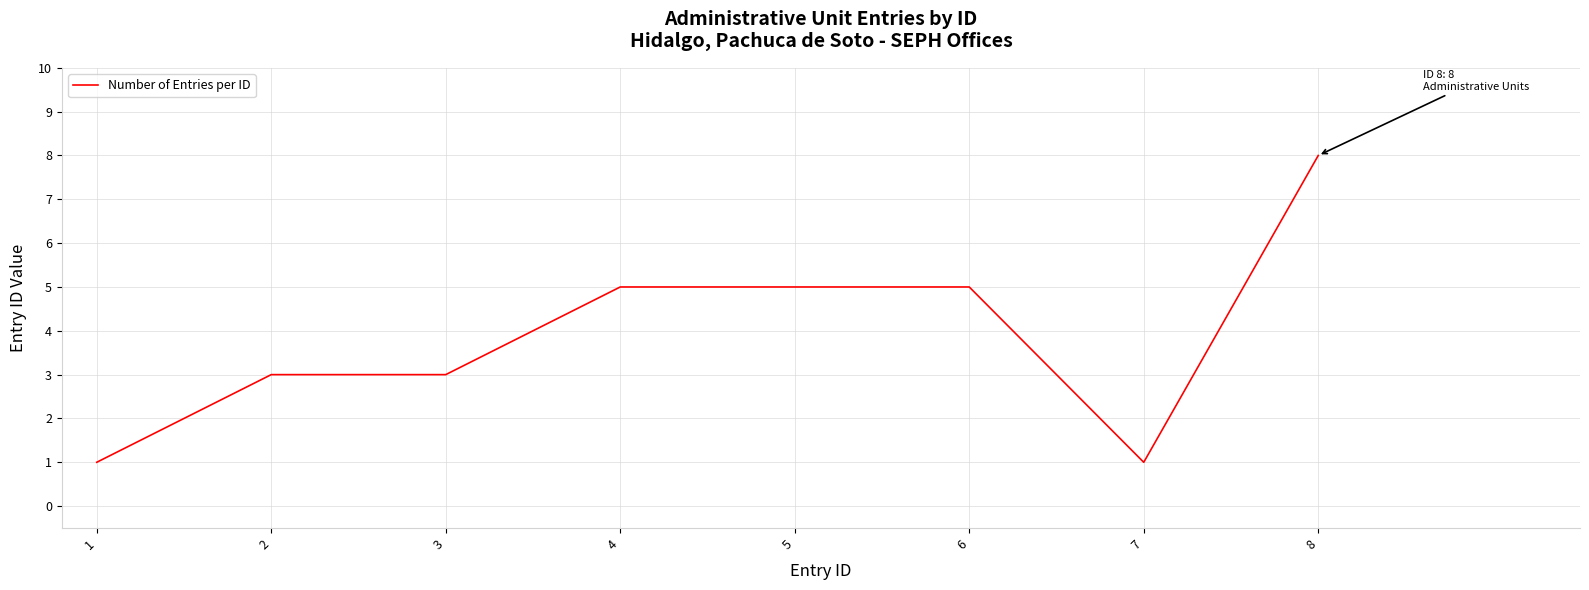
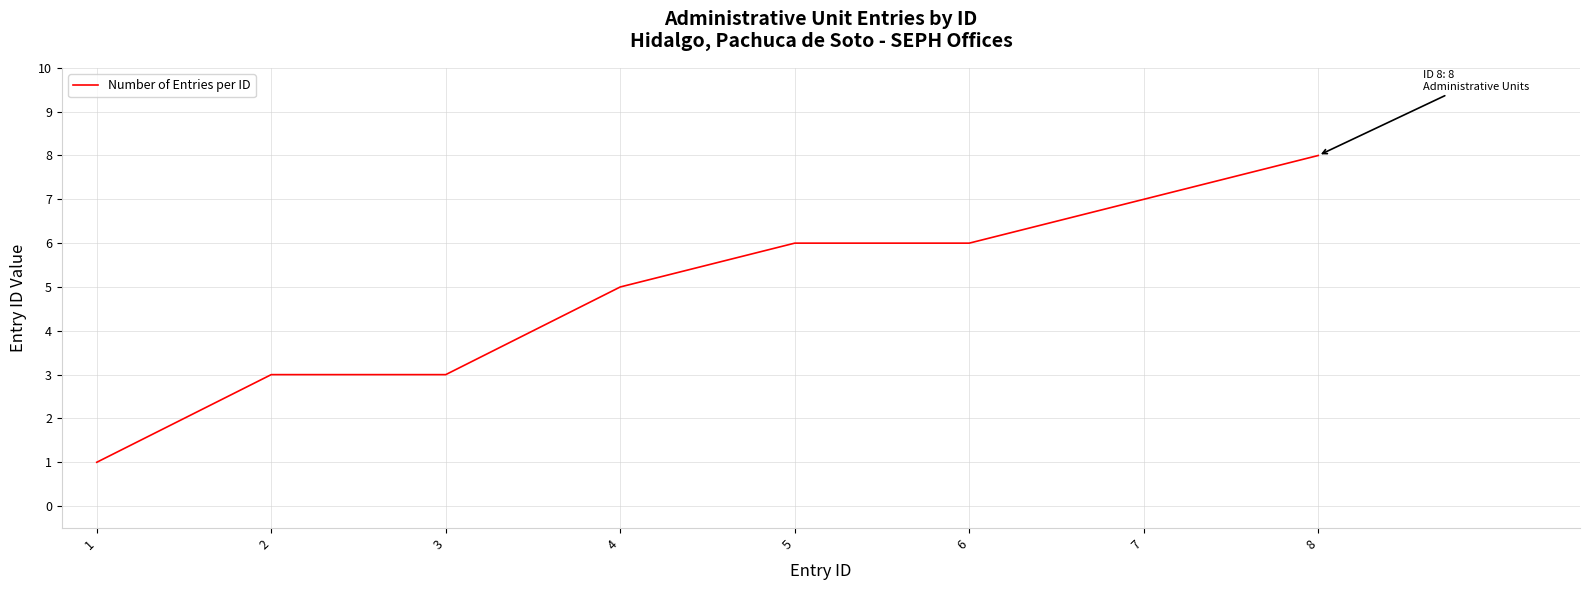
5: 5 -> 6
6: 5 -> 6
7: 1 -> 7
